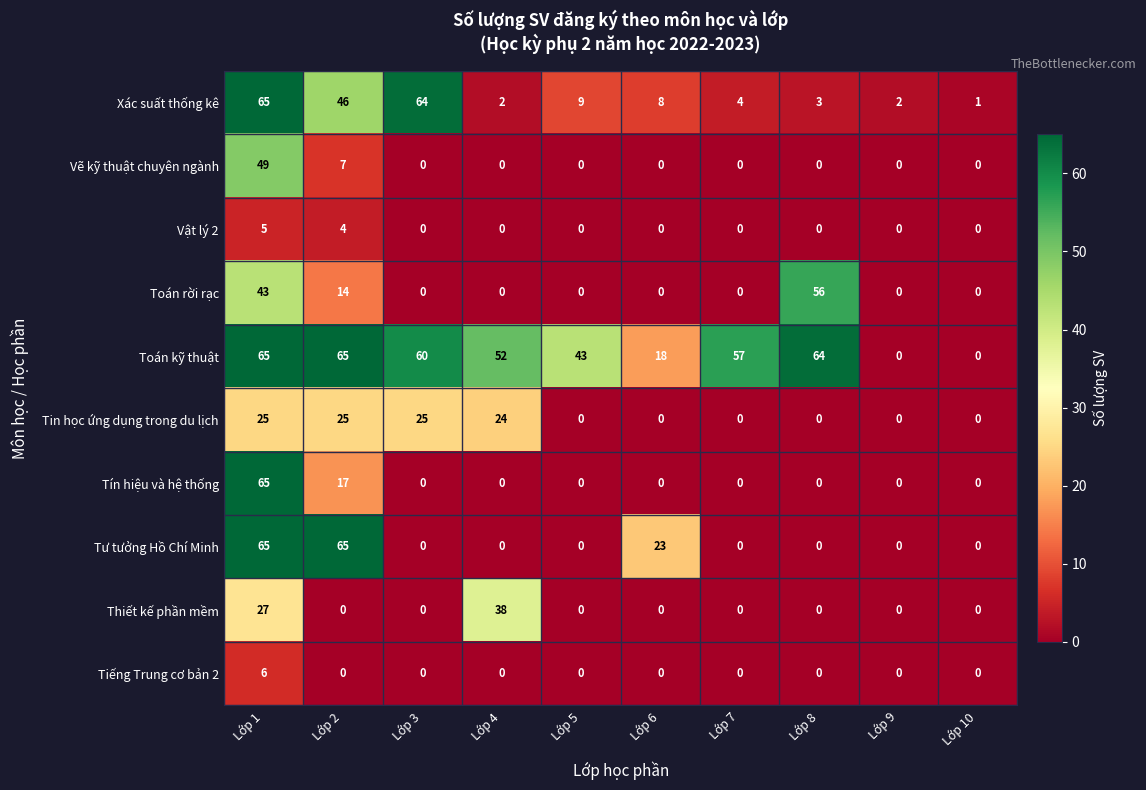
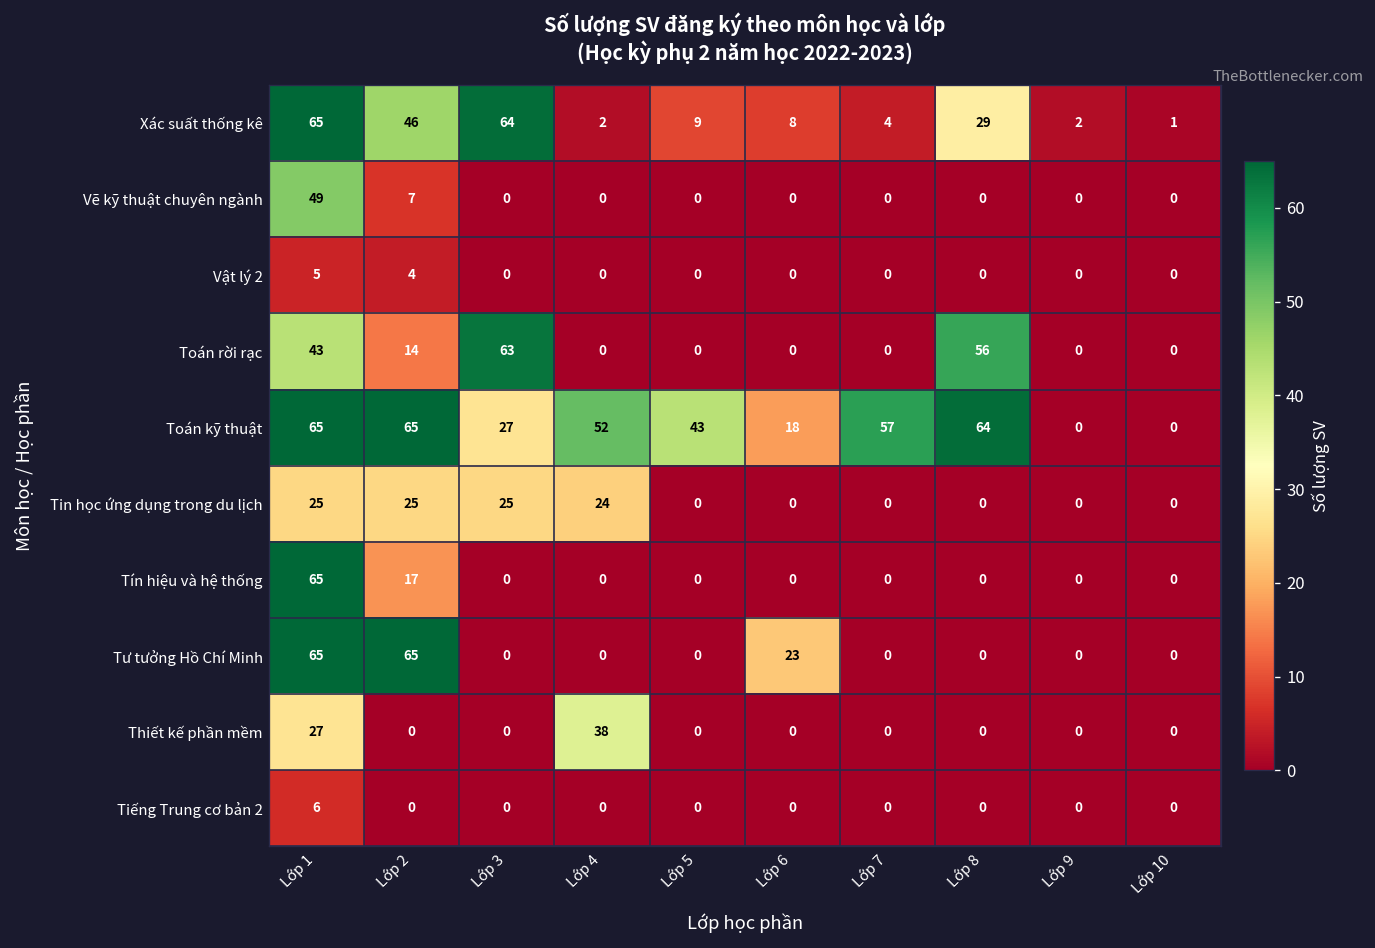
Xác suất thống kê, Lớp 8: 3 -> 29
Toán rời rạc, Lớp 3: 0 -> 63
Toán kỹ thuật, Lớp 3: 60 -> 27
